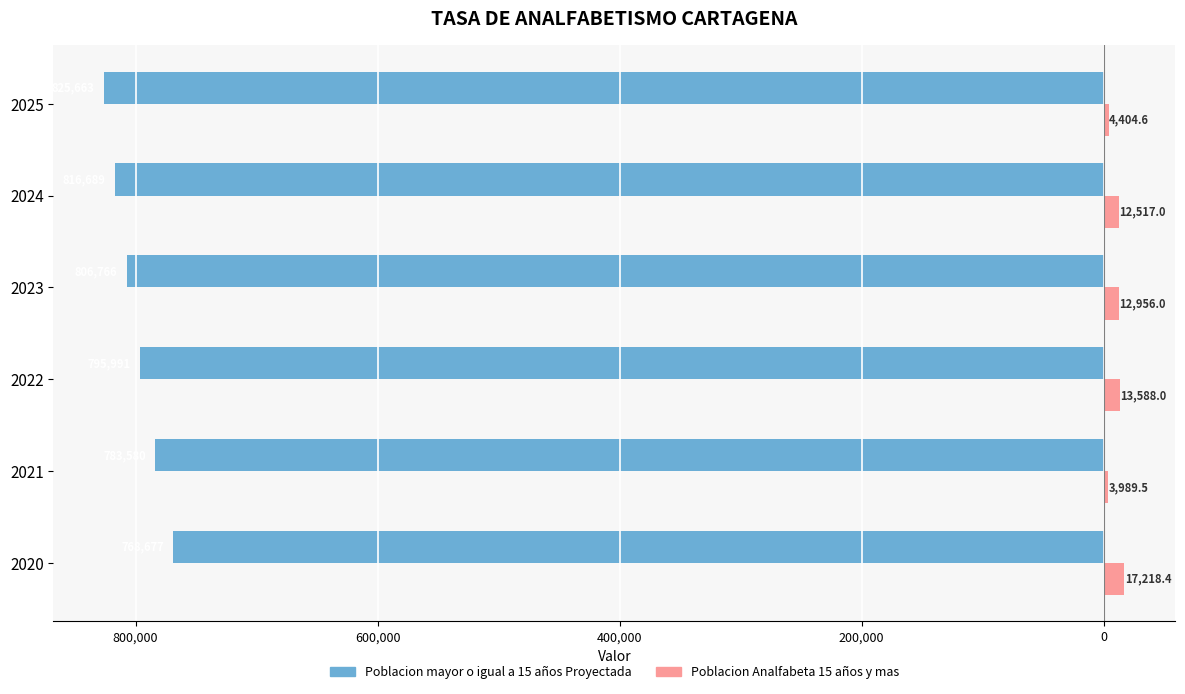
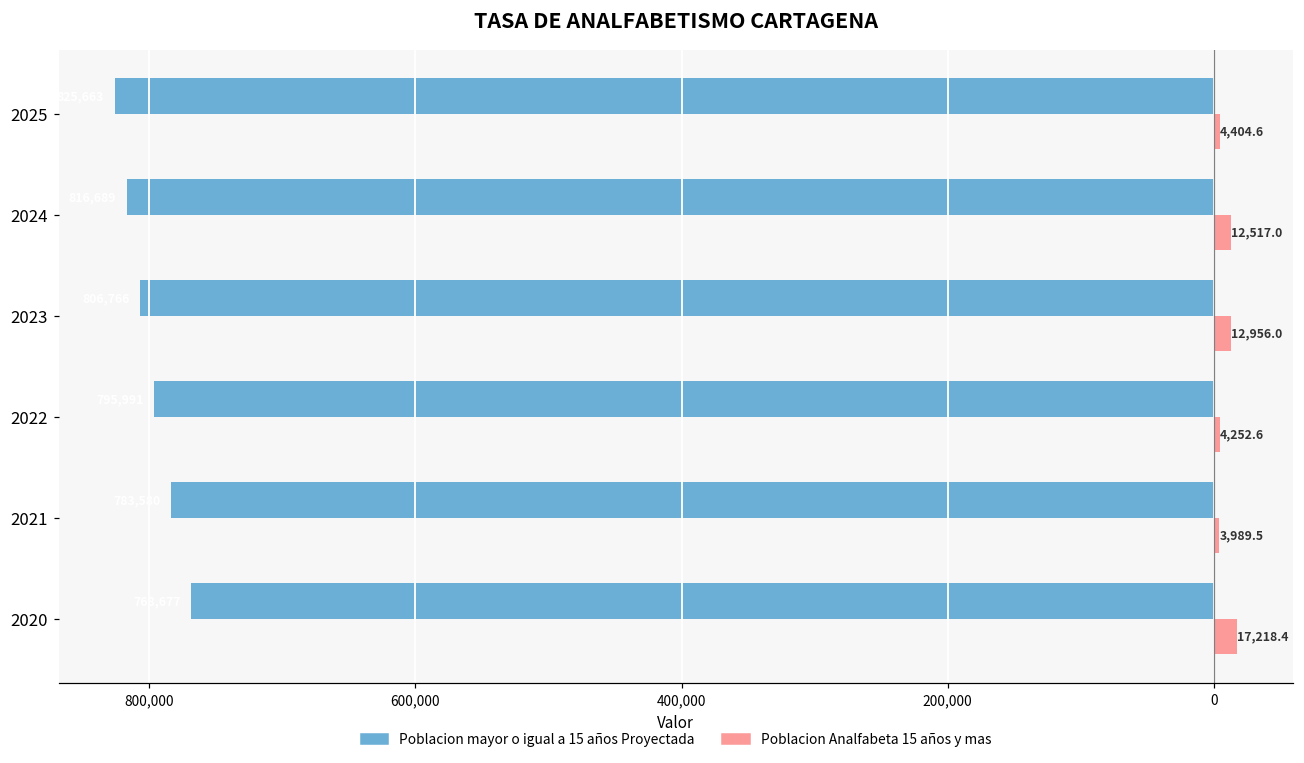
Poblacion Analfabeta 15 años y mas, 2022: 13,588.0 -> 4,252.6
